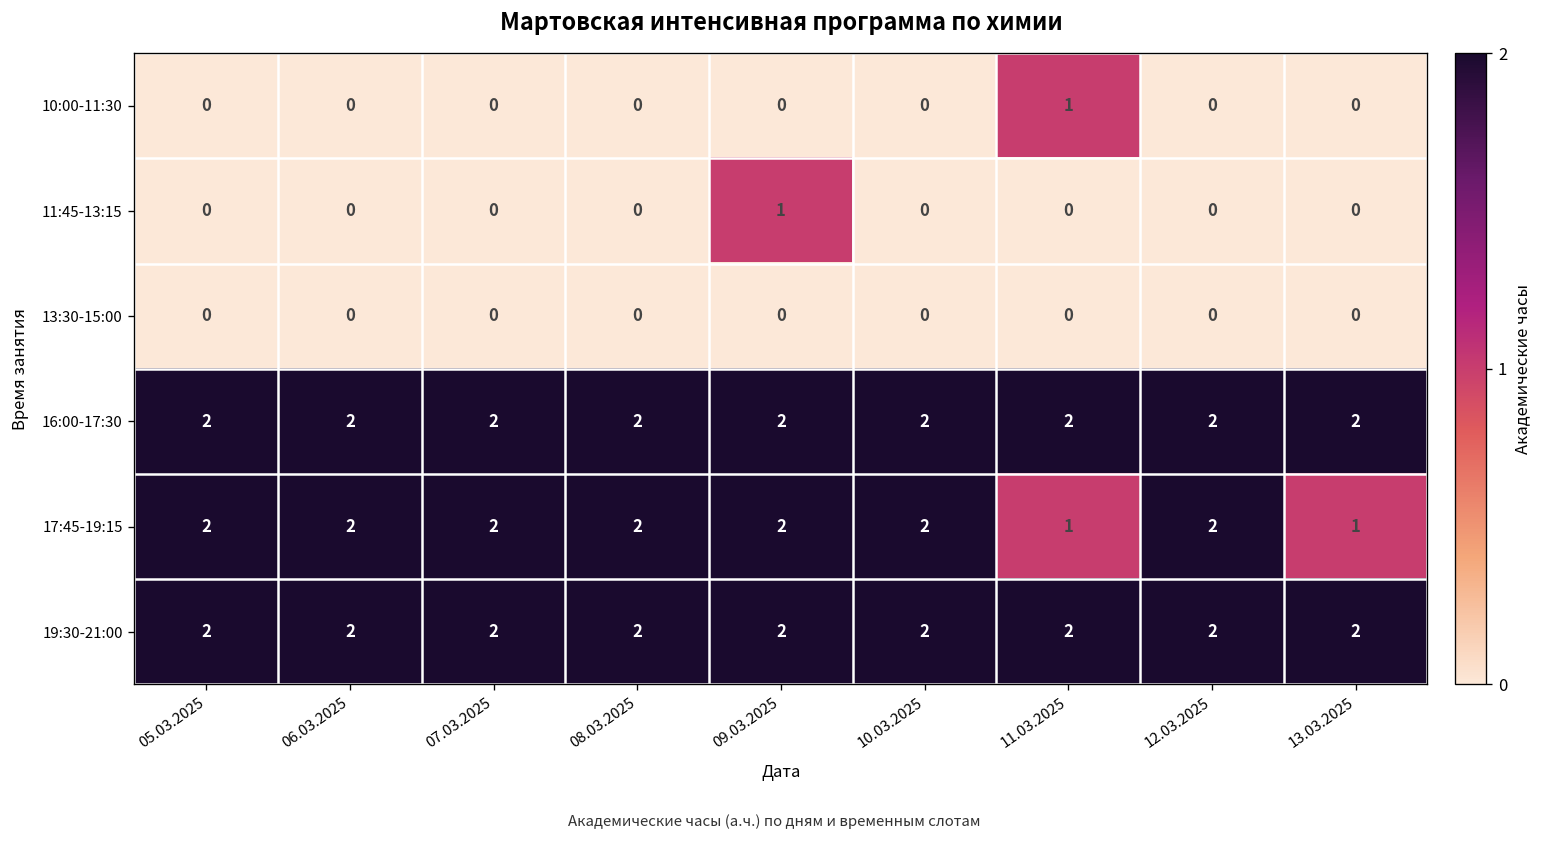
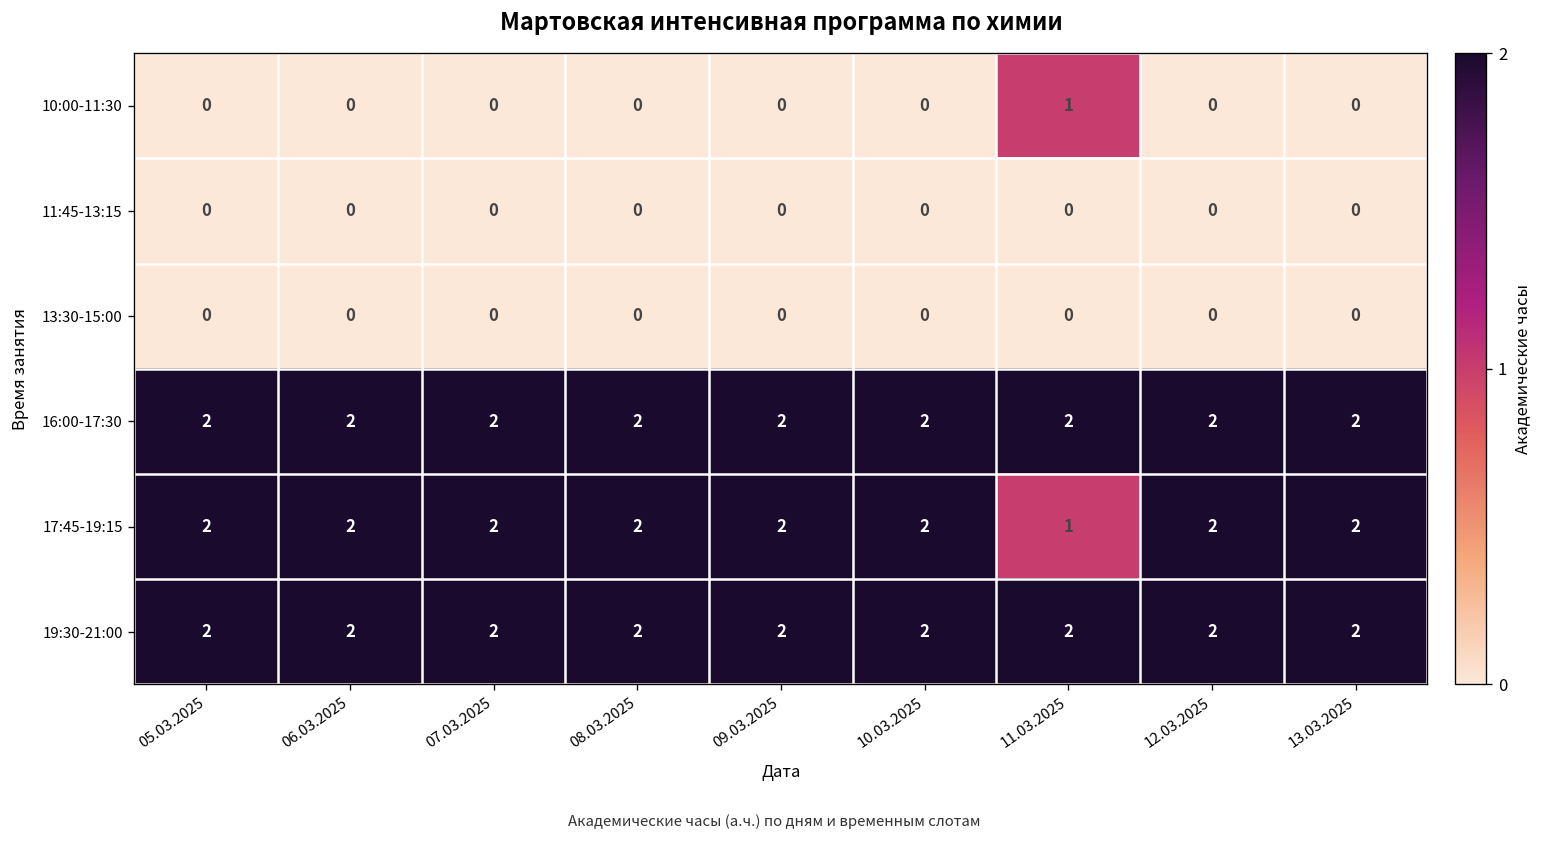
11:45-13:15, 09.03.2025: 1 -> 0
17:45-19:15, 13.03.2025: 1 -> 2
